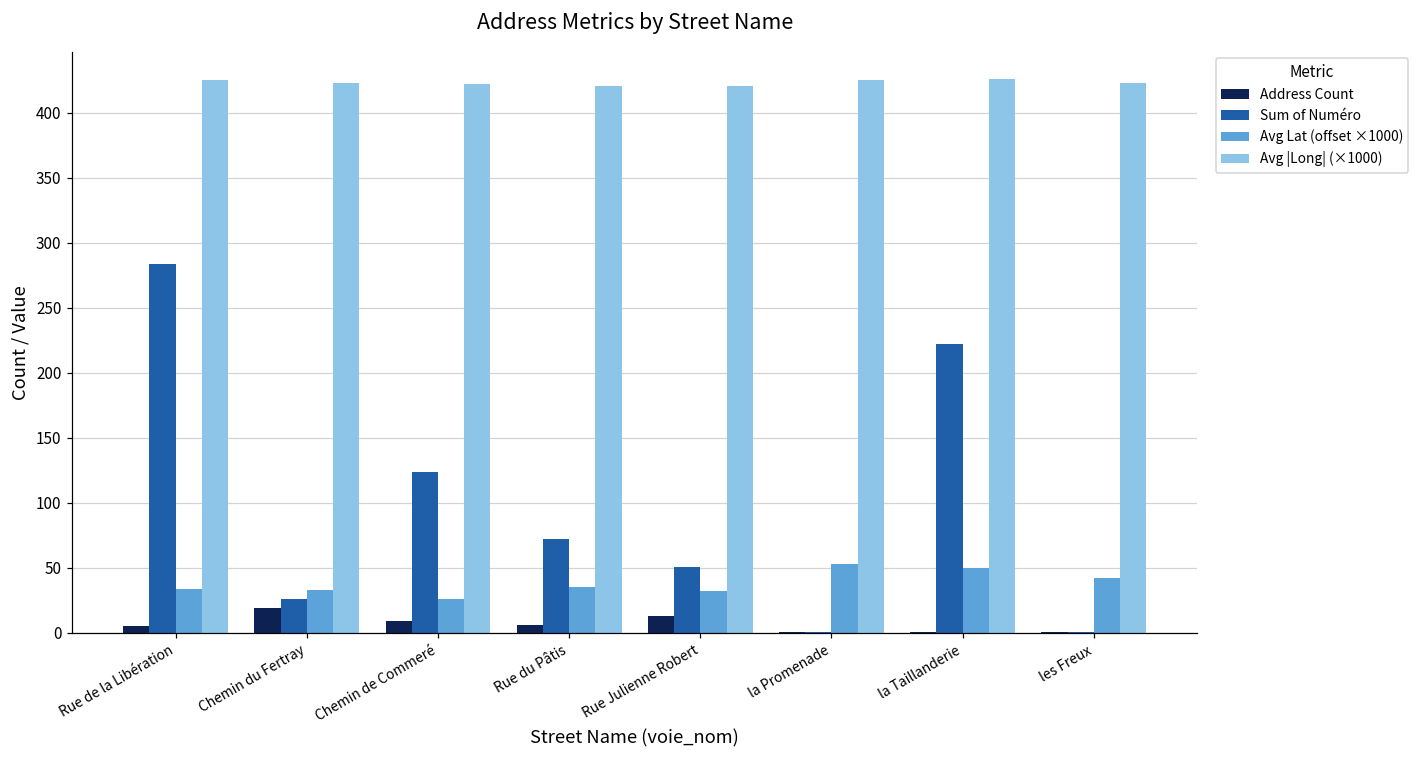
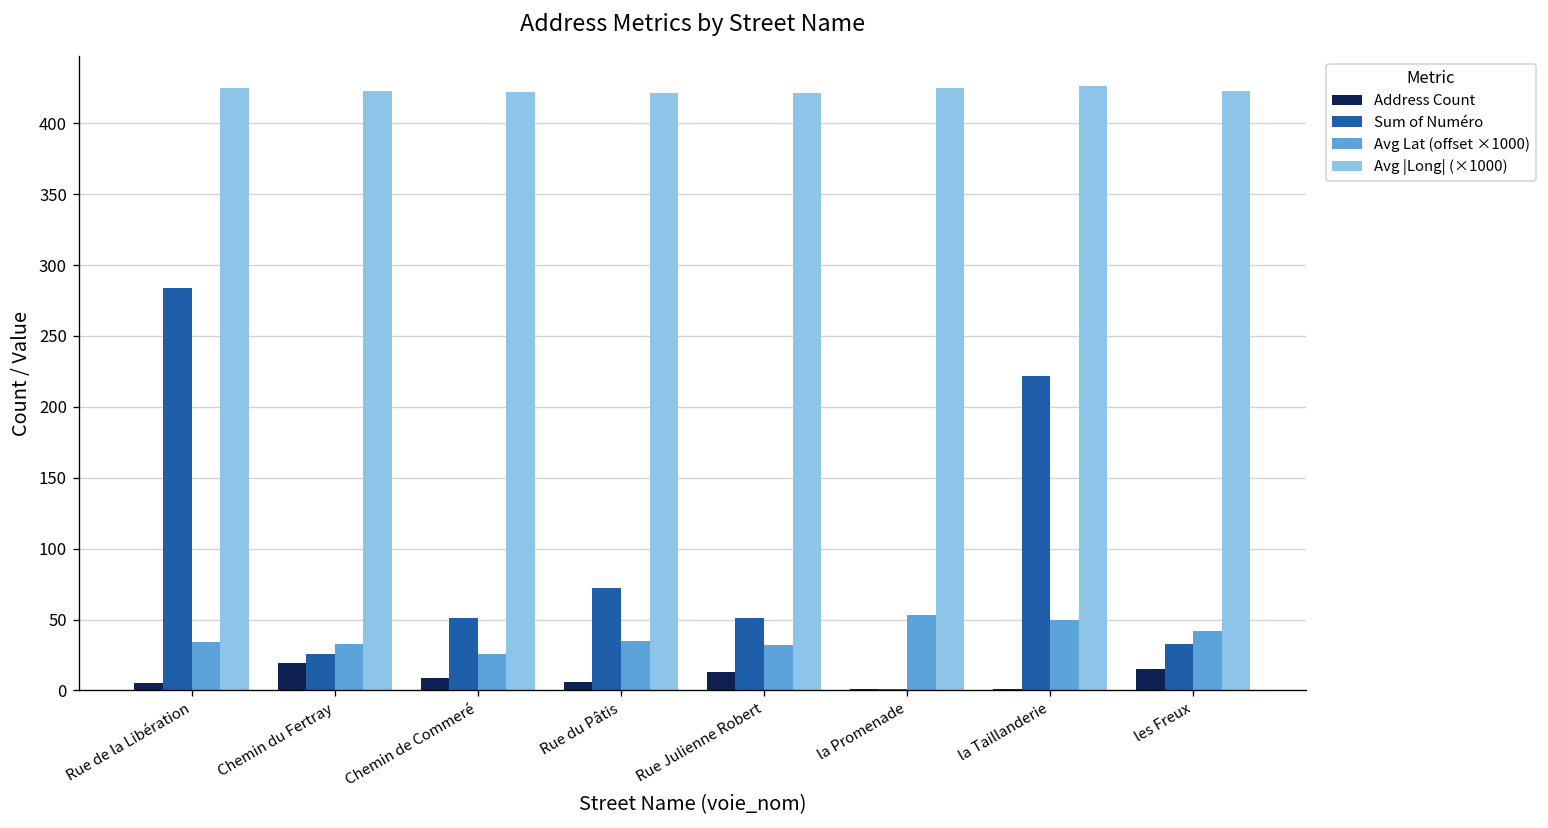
Sum of Numéro, Chemin de Commeré: 124 -> 51
Address Count, les Freux: 1 -> 15
Sum of Numéro, les Freux: 1 -> 33
